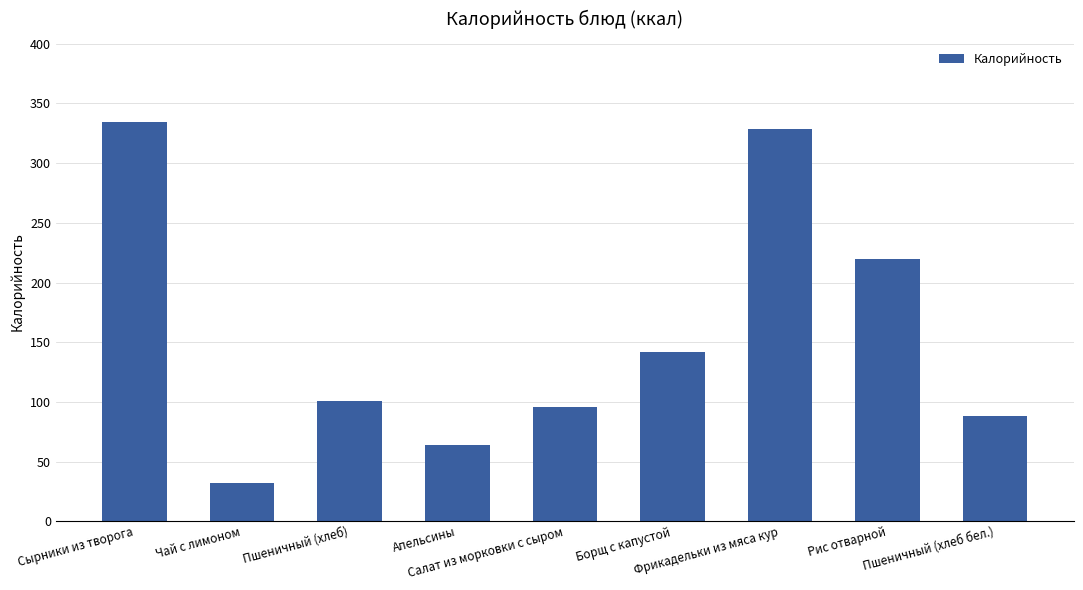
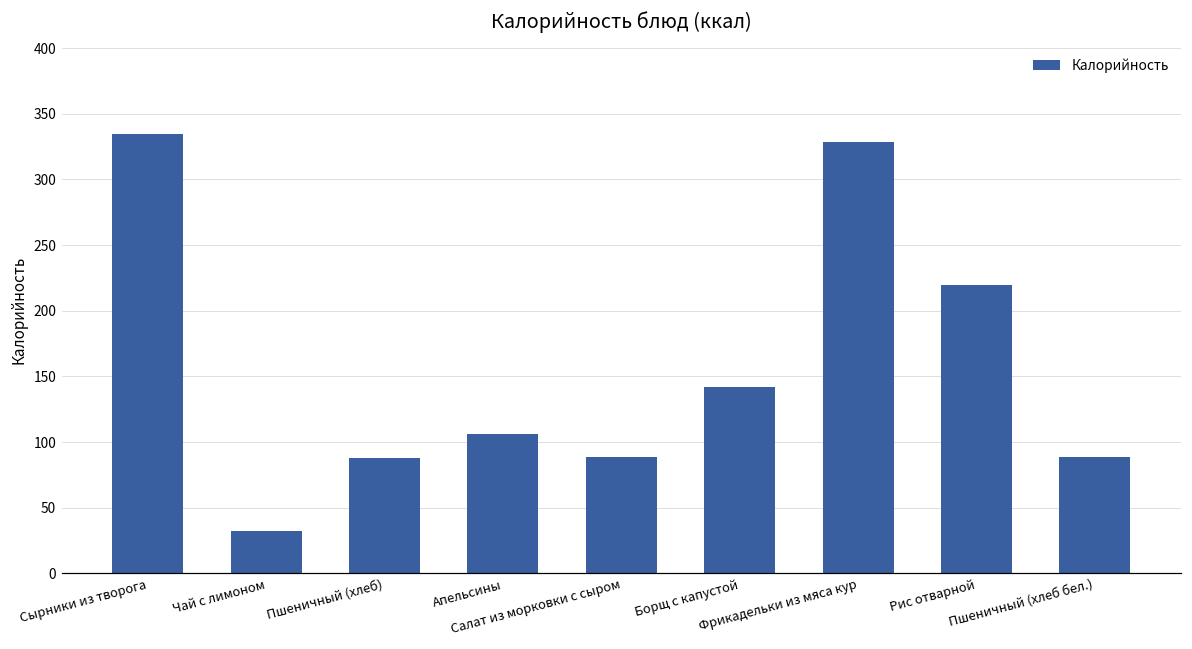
Пшеничный (хлеб): 101 -> 88
Апельсины: 64 -> 106
Салат из морковки с сыром: 96 -> 88
